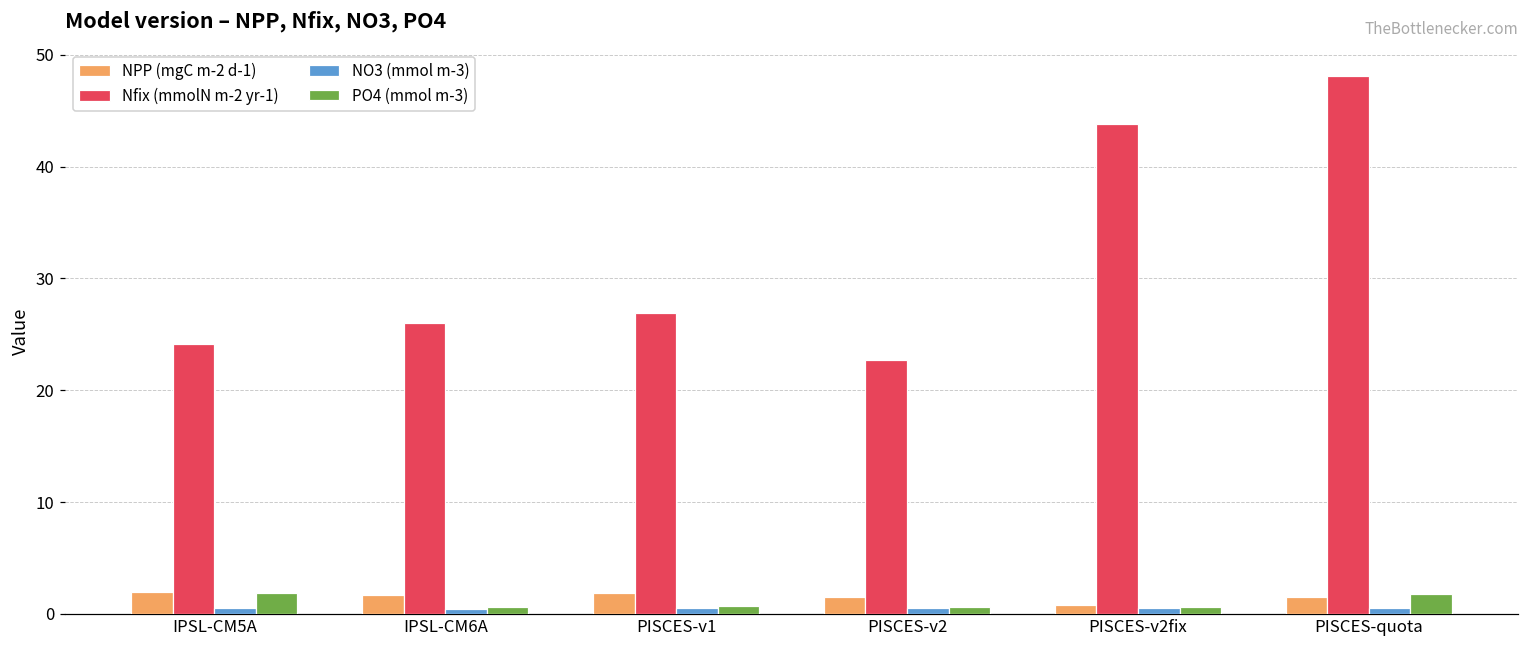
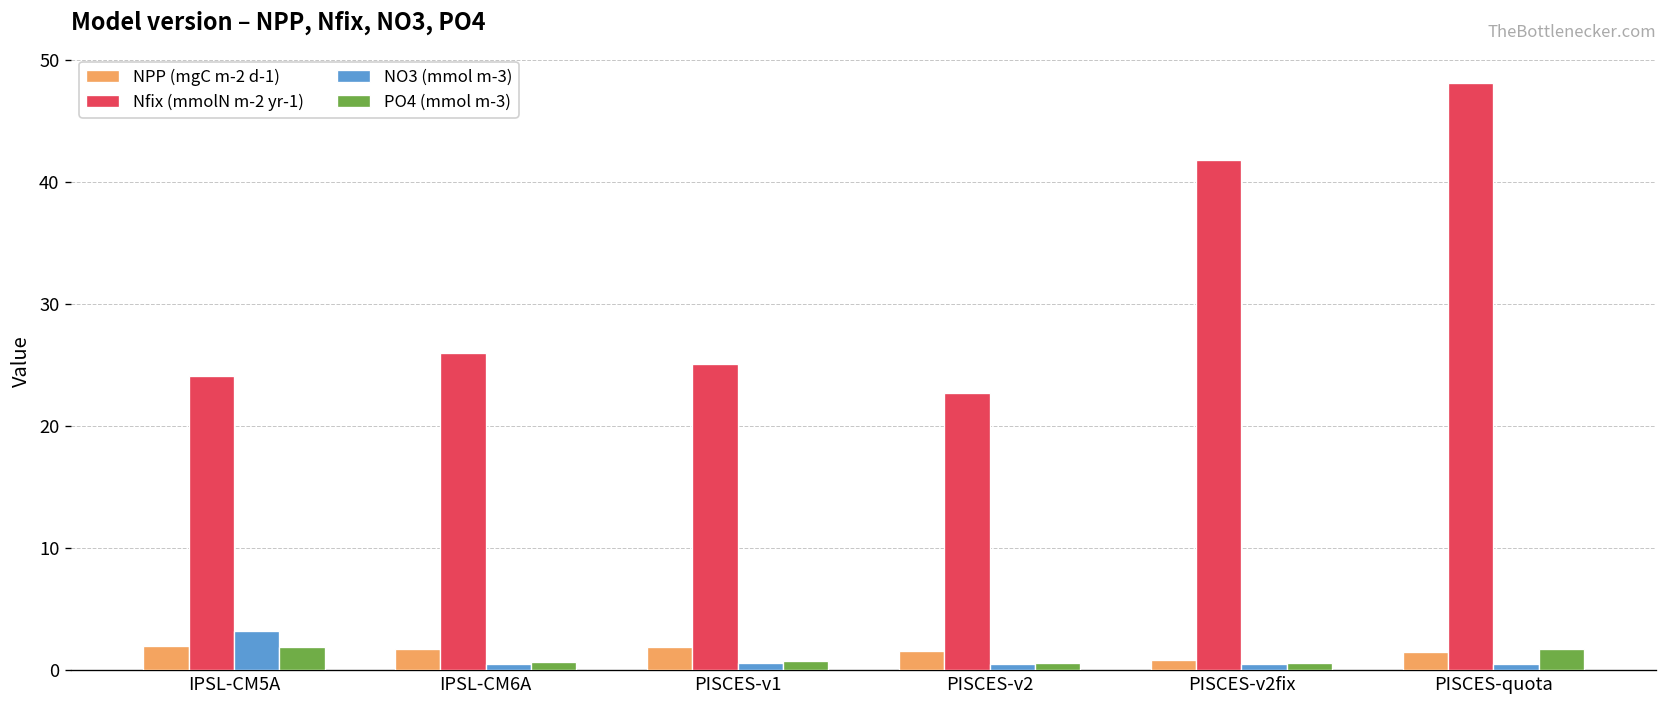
NO3 (mmol m-3), IPSL-CM5A: 0.5 -> 3.2
Nfix (mmolN m-2 yr-1), PISCES-v1: 26.9 -> 25.1
Nfix (mmolN m-2 yr-1), PISCES-v2fix: 43.8 -> 41.8
